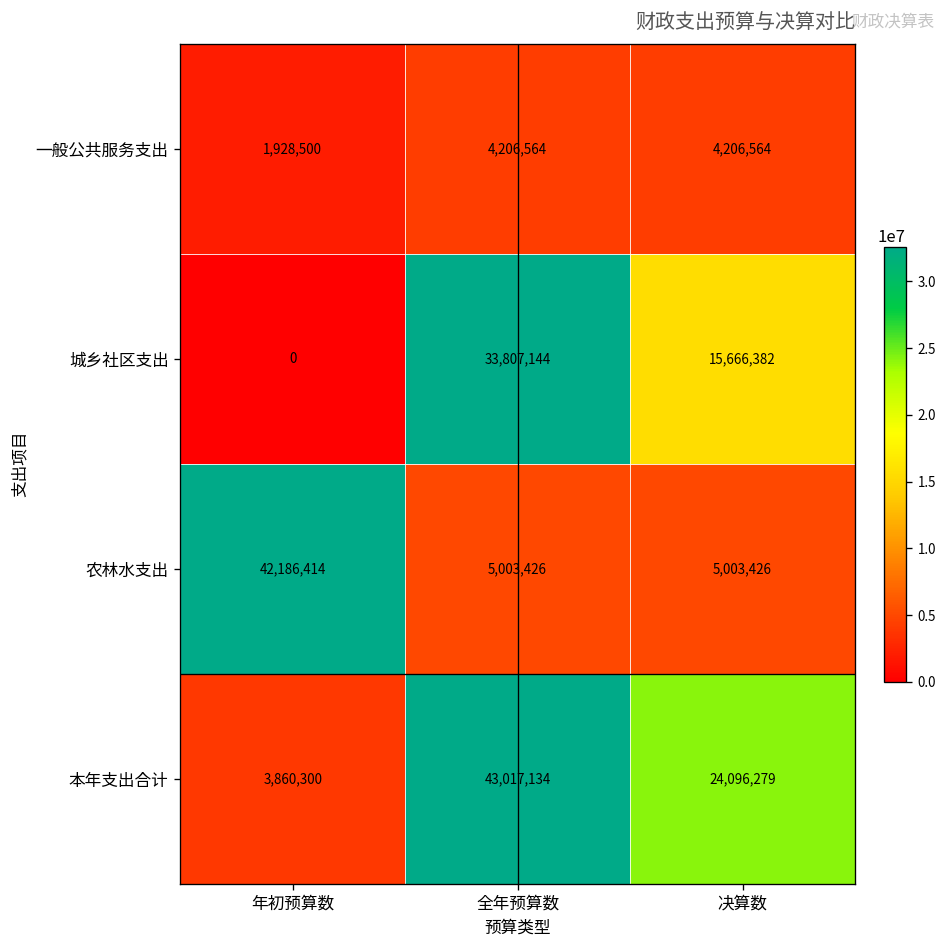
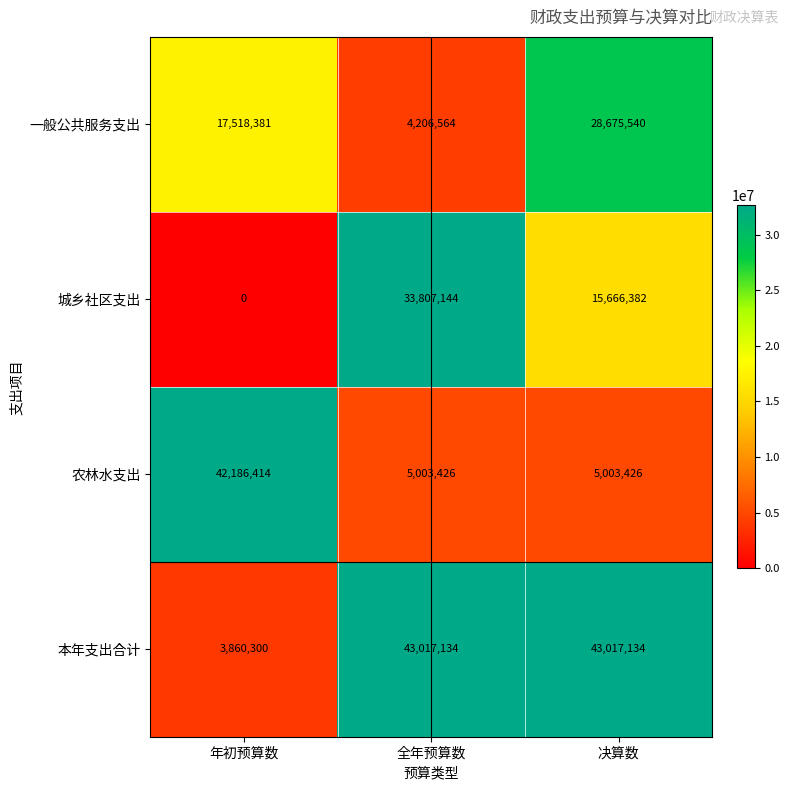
一般公共服务支出, 年初预算数: 1,928,500 -> 17,518,381
一般公共服务支出, 决算数: 4,206,564 -> 28,675,540
本年支出合计, 决算数: 24,096,279 -> 43,017,134
